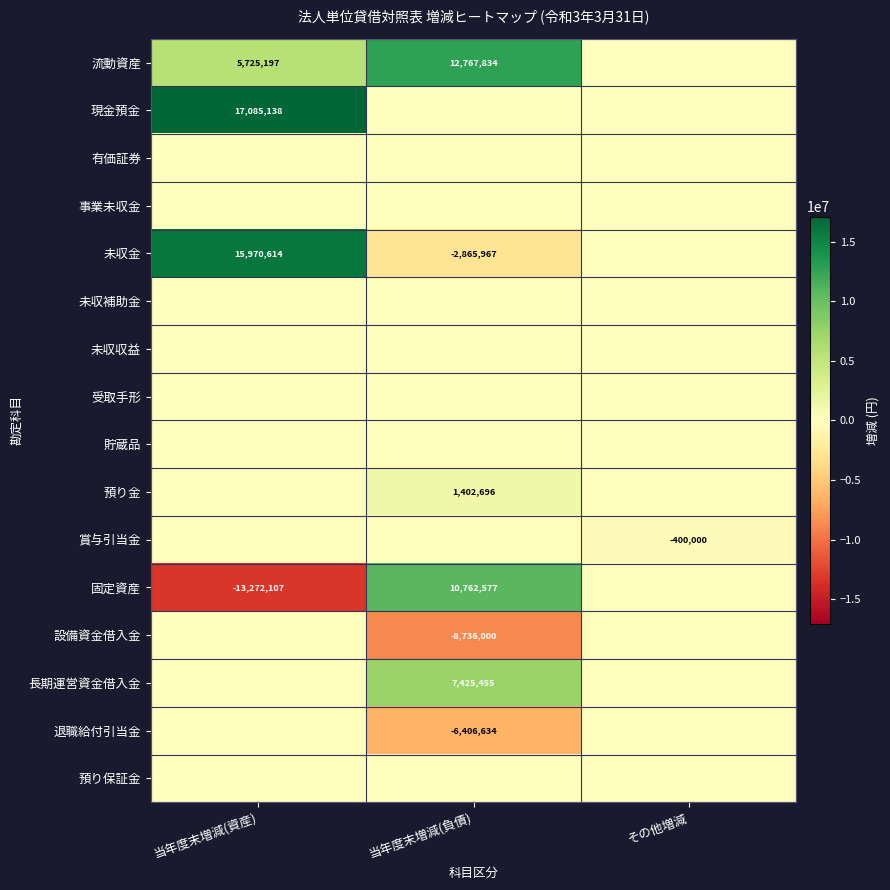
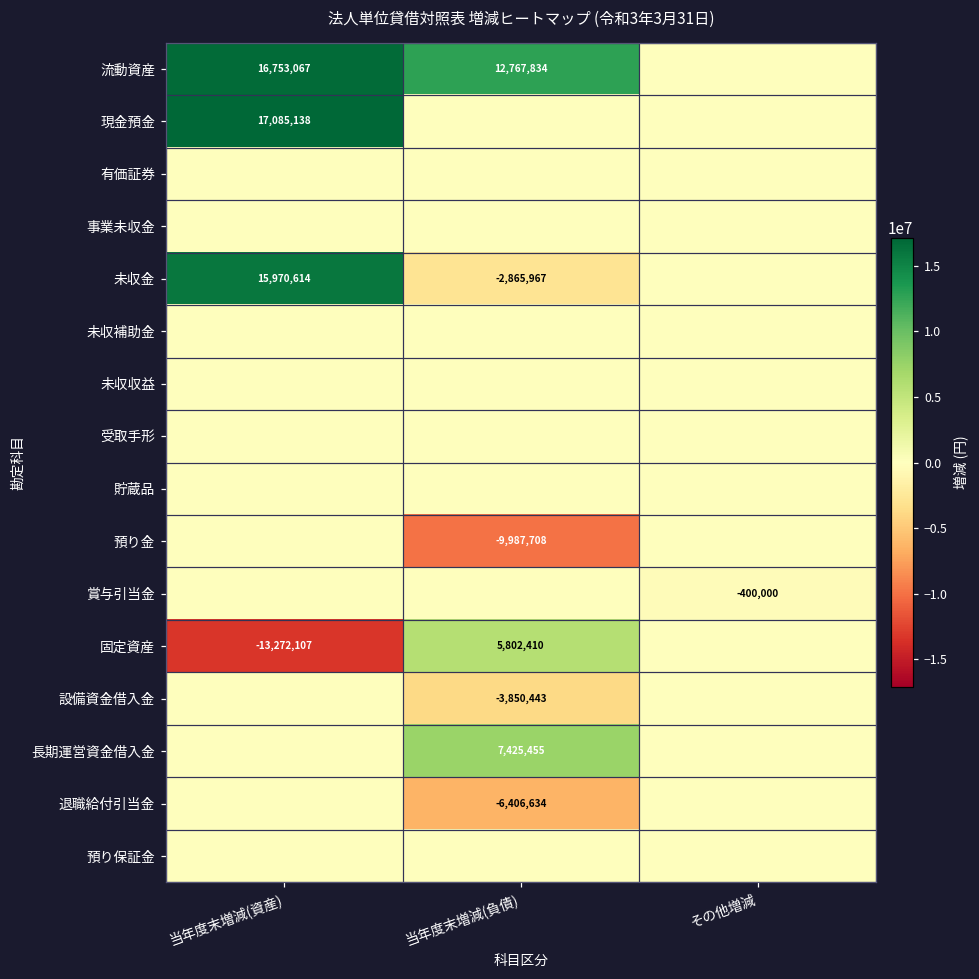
流動資産, 当年度末増減(資産): 5,725,197 -> 16,753,067
預り金, 当年度末増減(負債): 1,402,696 -> -9,987,708
固定資産, 当年度末増減(負債): 10,762,577 -> 5,802,410
設備資金借入金, 当年度末増減(負債): -8,736,000 -> -3,850,443
